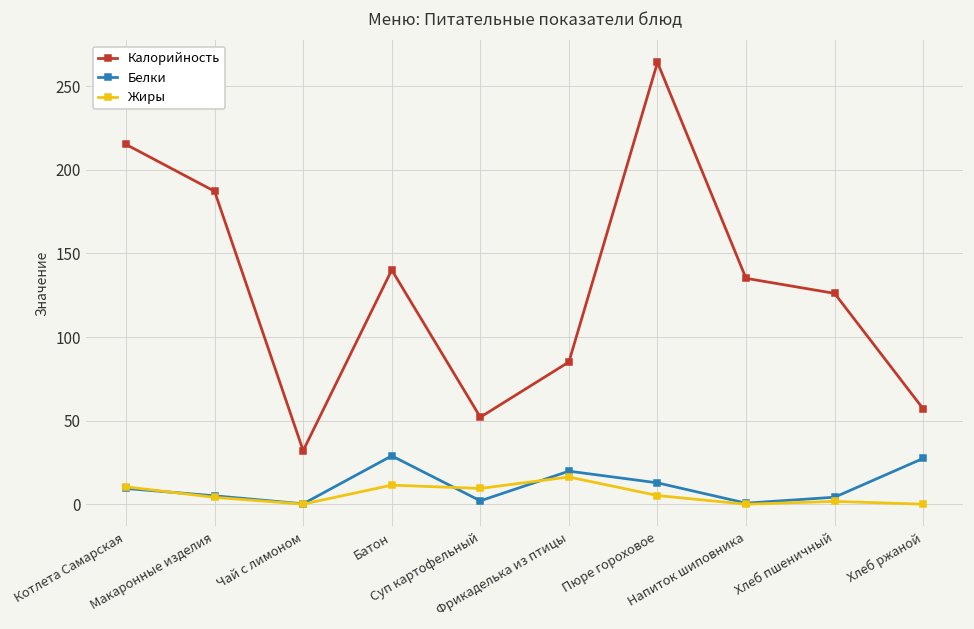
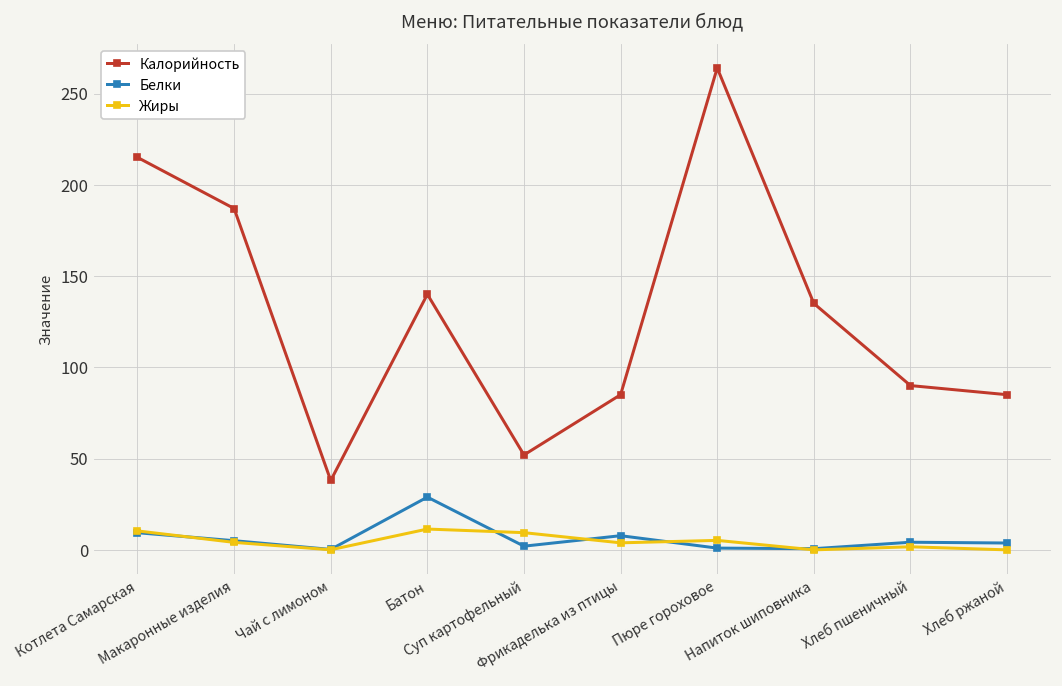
Калорийность, Чай с лимоном: 32 -> 38
Белки, Фрикаделька из птицы: 20 -> 8
Жиры, Фрикаделька из птицы: 16 -> 4
Белки, Пюре гороховое: 13 -> 1
Калорийность, Хлеб пшеничный: 126 -> 90
Калорийность, Хлеб ржаной: 57 -> 85
Белки, Хлеб ржаной: 27 -> 4
